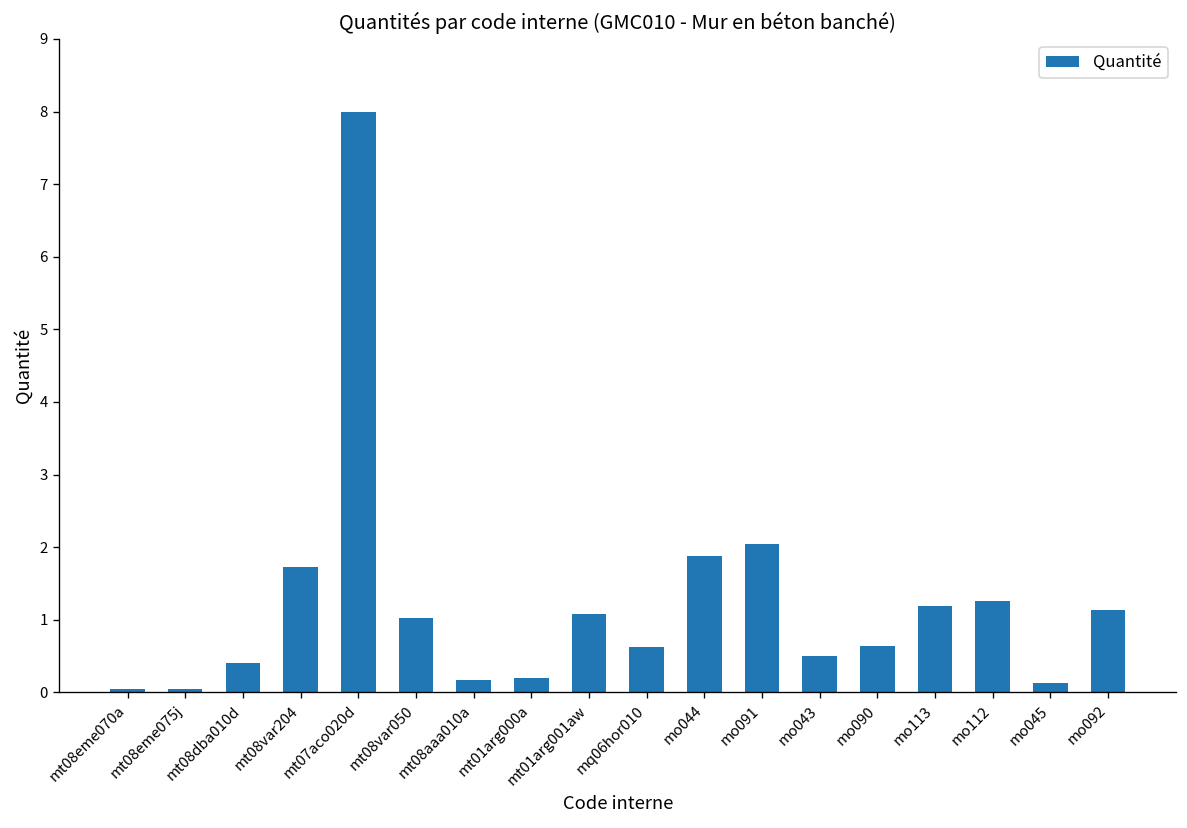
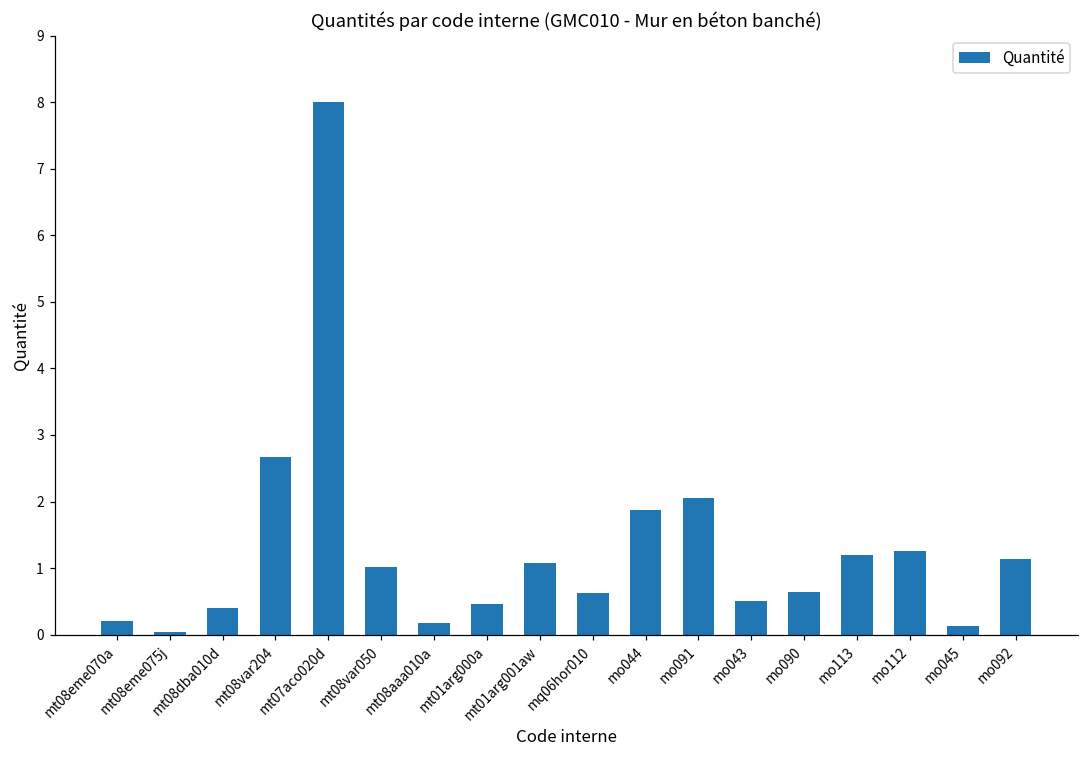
mt08eme070a: 0.0 -> 0.2
mt08var204: 1.7 -> 2.7
mt01arg000a: 0.2 -> 0.5
